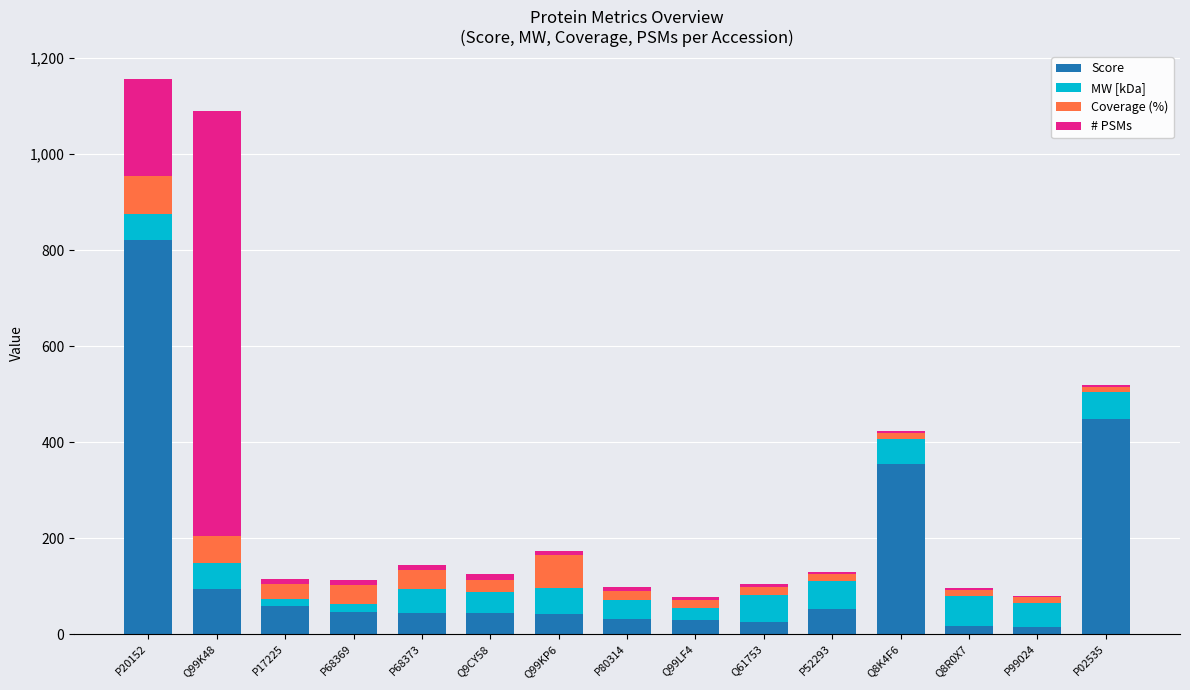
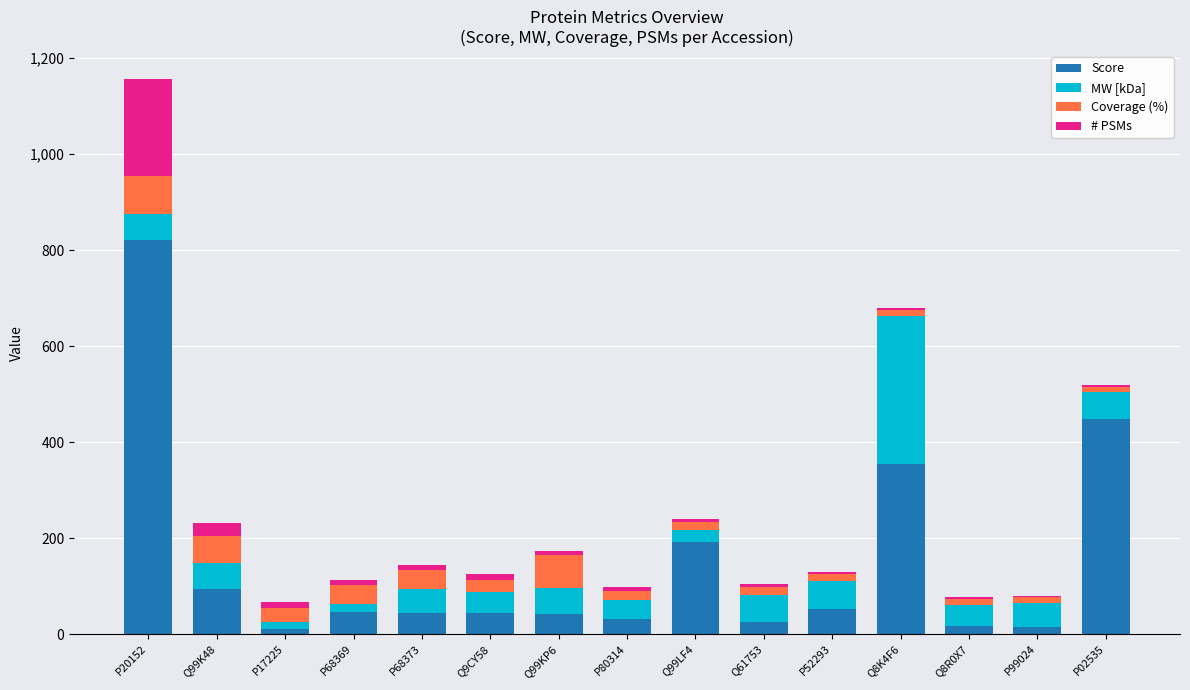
# PSMs, Q99K48: 890 -> 30
Score, P17225: 60 -> 10
Score, Q99LF4: 30 -> 190
MW [kDa], Q8K4F6: 50 -> 310
MW [kDa], Q8R0X7: 60 -> 40
